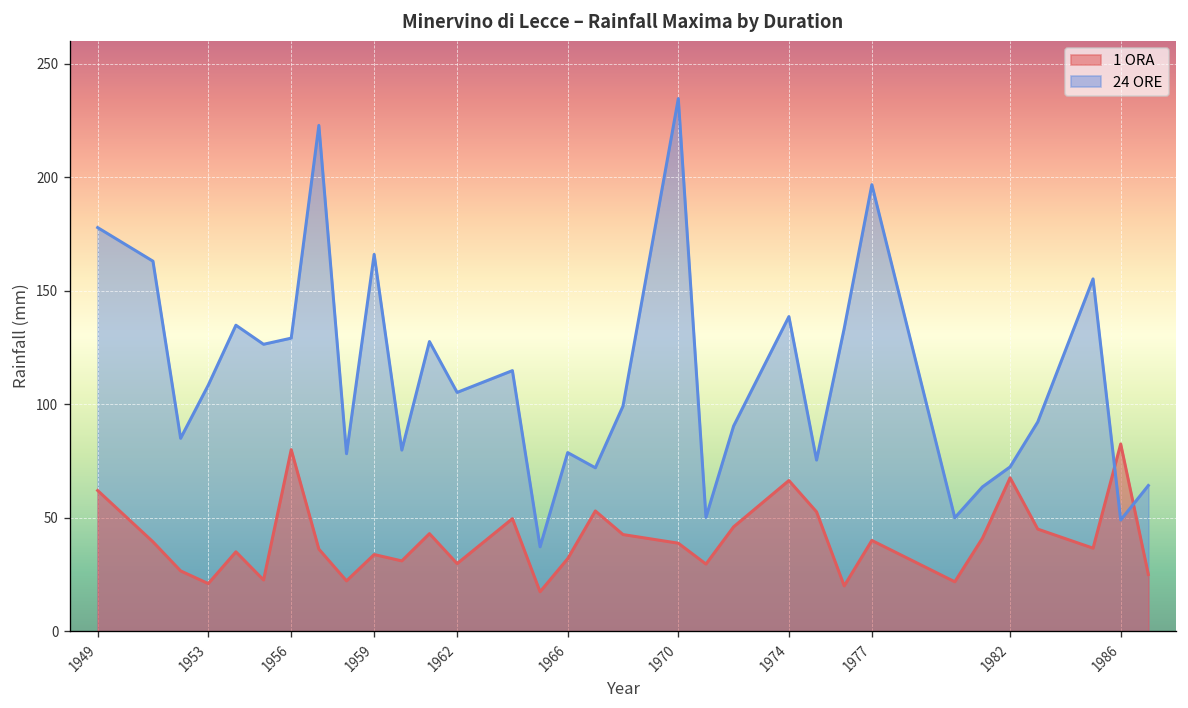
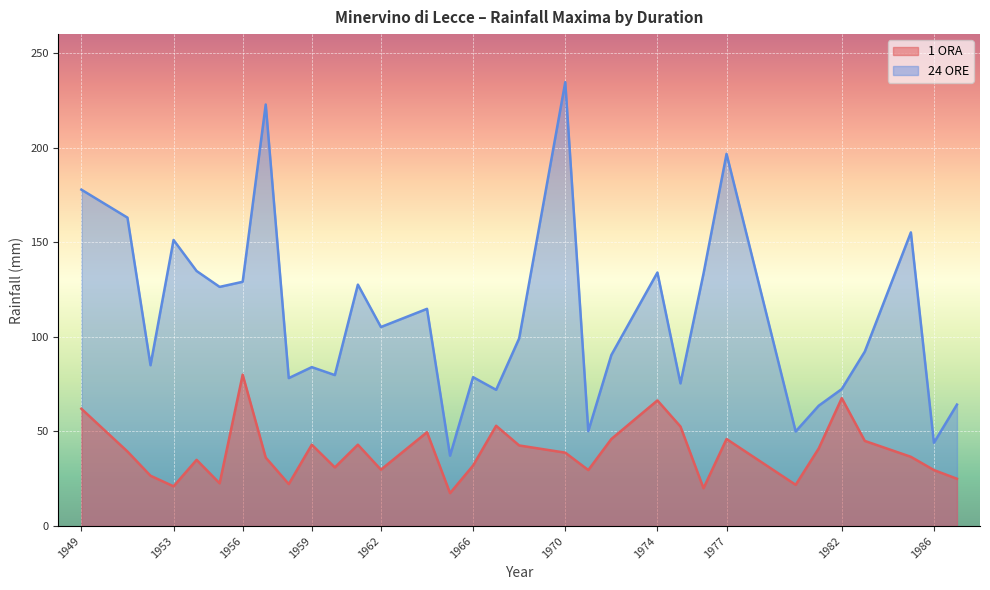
24 ORE, 1953: 108 -> 151
1 ORA, 1959: 34 -> 43
24 ORE, 1959: 166 -> 84
24 ORE, 1974: 139 -> 134
1 ORA, 1977: 40 -> 46
1 ORA, 1986: 83 -> 30
24 ORE, 1986: 49 -> 44
